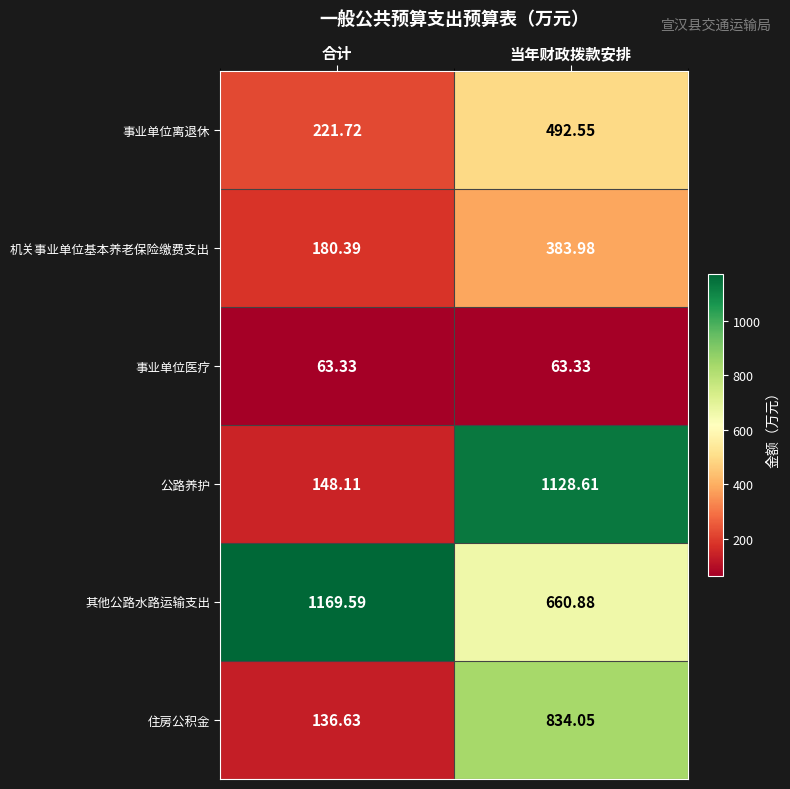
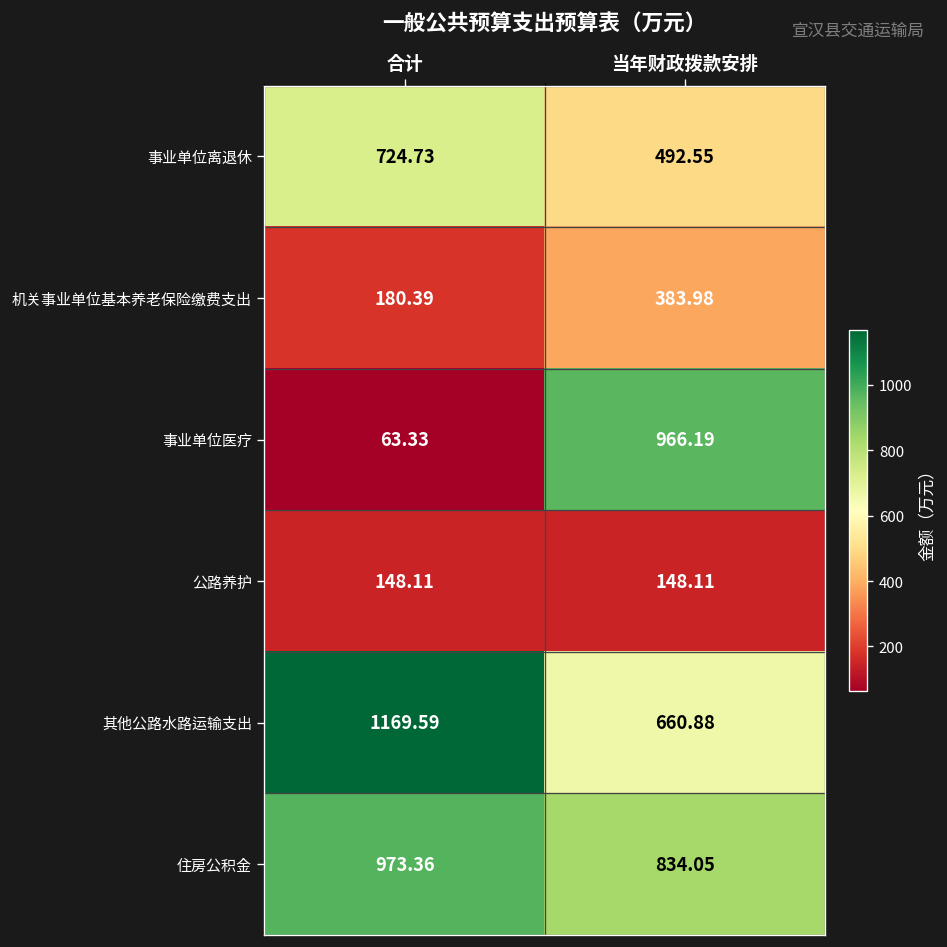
事业单位离退休, 合计: 221.72 -> 724.73
事业单位医疗, 当年财政拨款安排: 63.33 -> 966.19
公路养护, 当年财政拨款安排: 1128.61 -> 148.11
住房公积金, 合计: 136.63 -> 973.36
